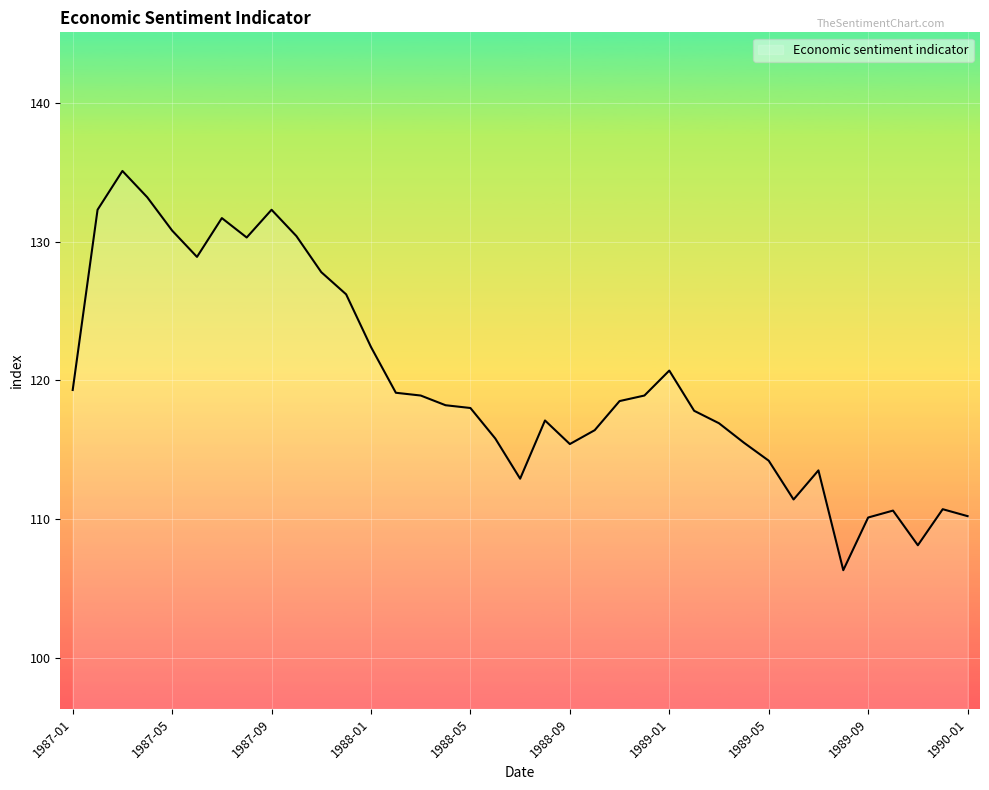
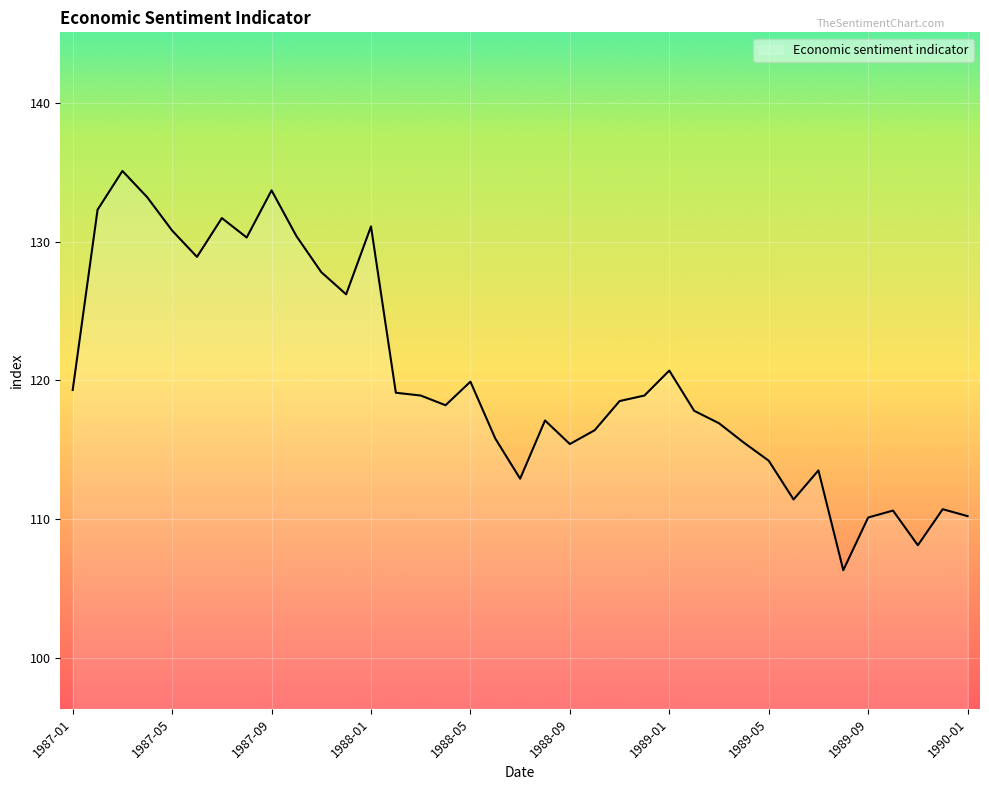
1987-09: 132.3 -> 133.7
1988-01: 122.4 -> 131.1
1988-05: 118.0 -> 119.9
